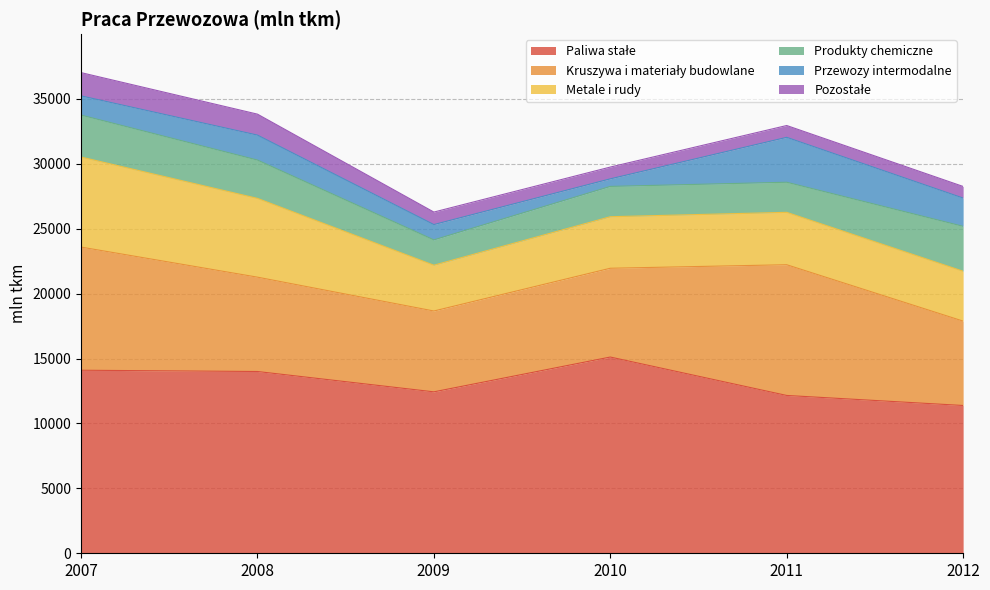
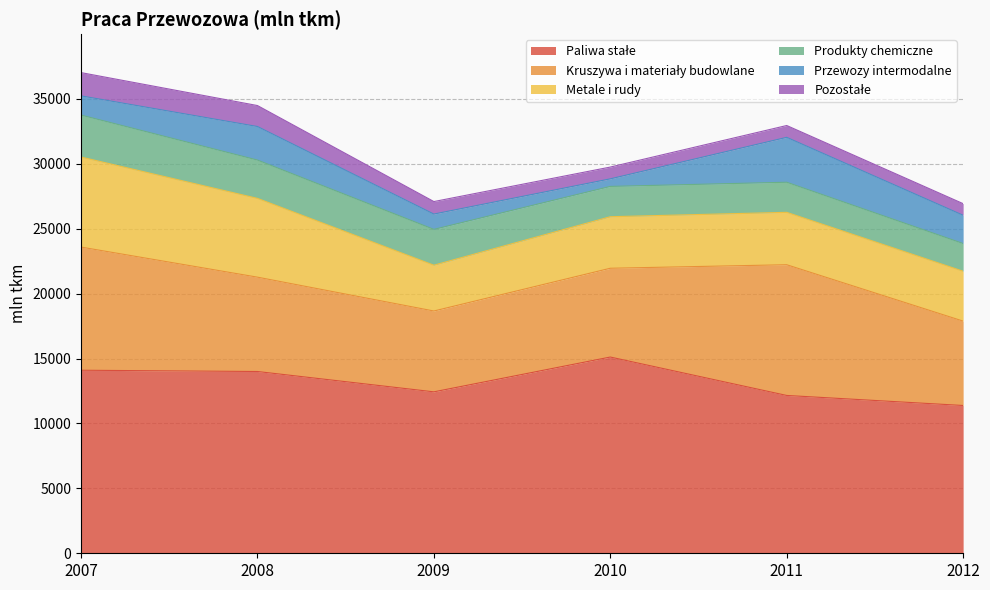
Przewozy intermodalne, 2008: 1900 -> 2600
Produkty chemiczne, 2009: 2000 -> 2800
Produkty chemiczne, 2012: 3500 -> 2100
